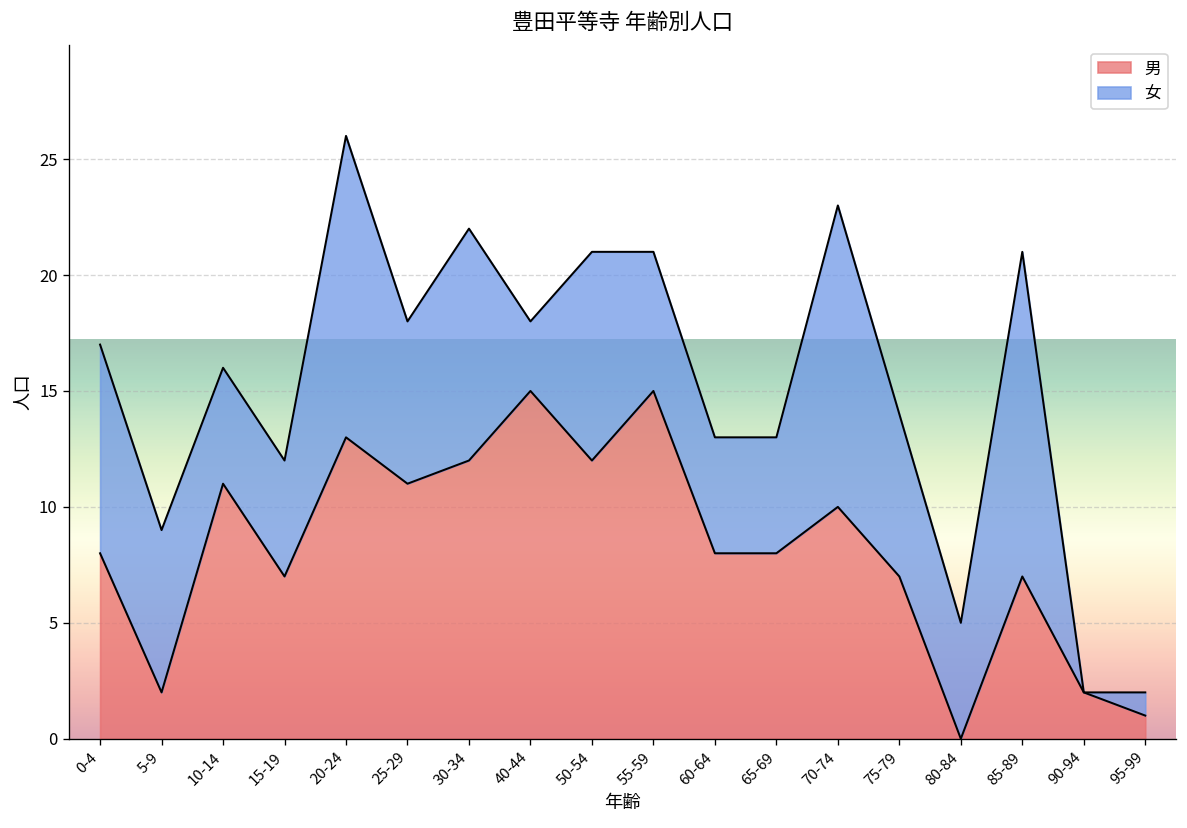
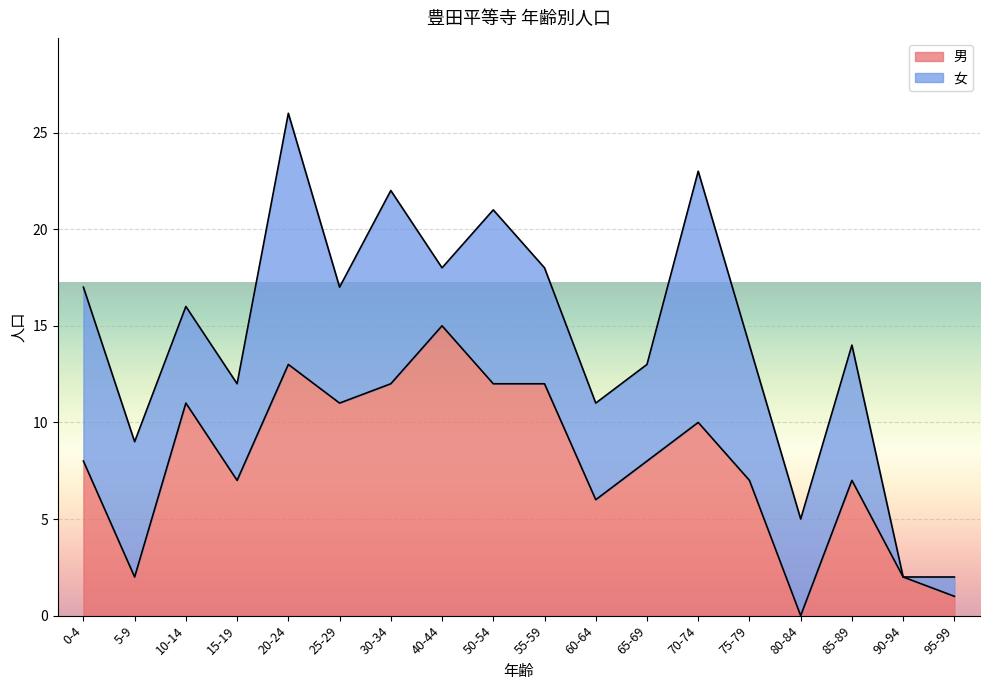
女, 25-29: 7 -> 6
男, 55-59: 15 -> 12
男, 60-64: 8 -> 6
女, 85-89: 14 -> 7
